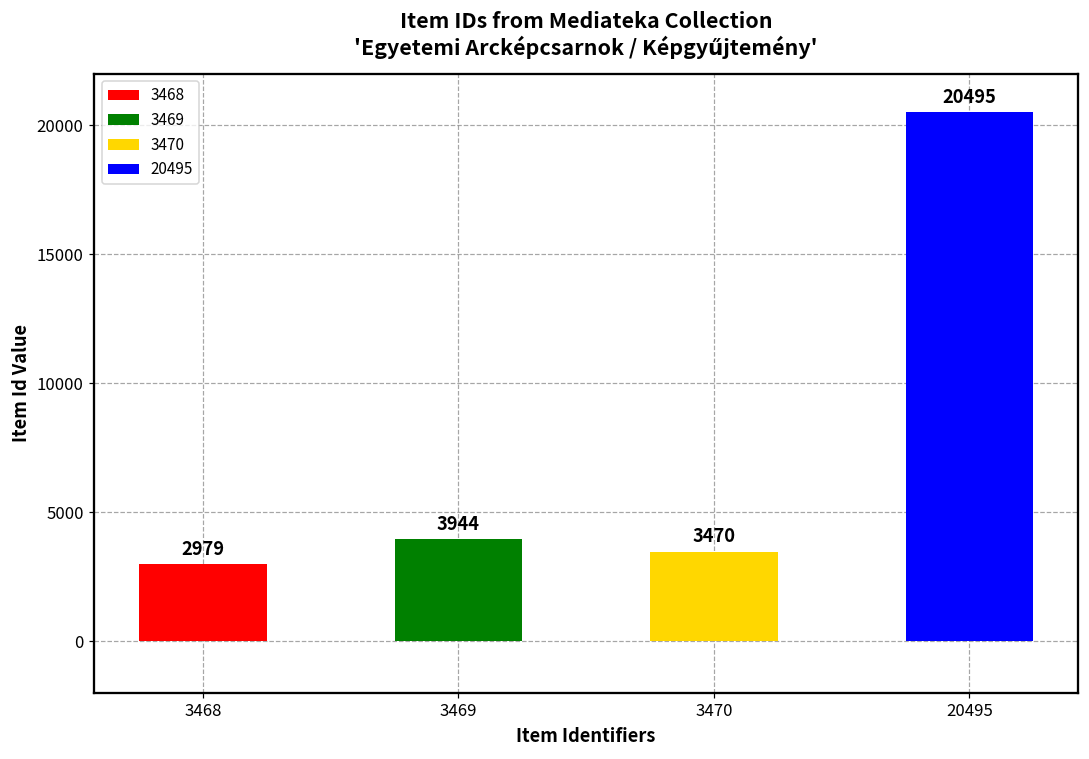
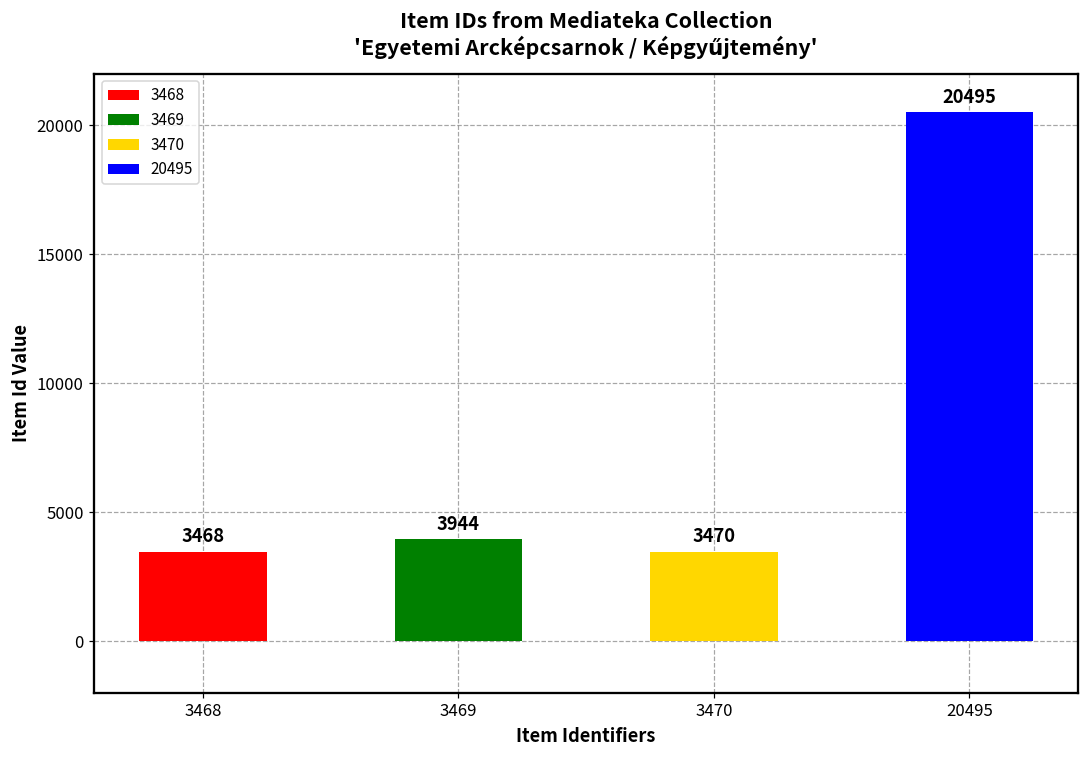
3468: 2979 -> 3468
